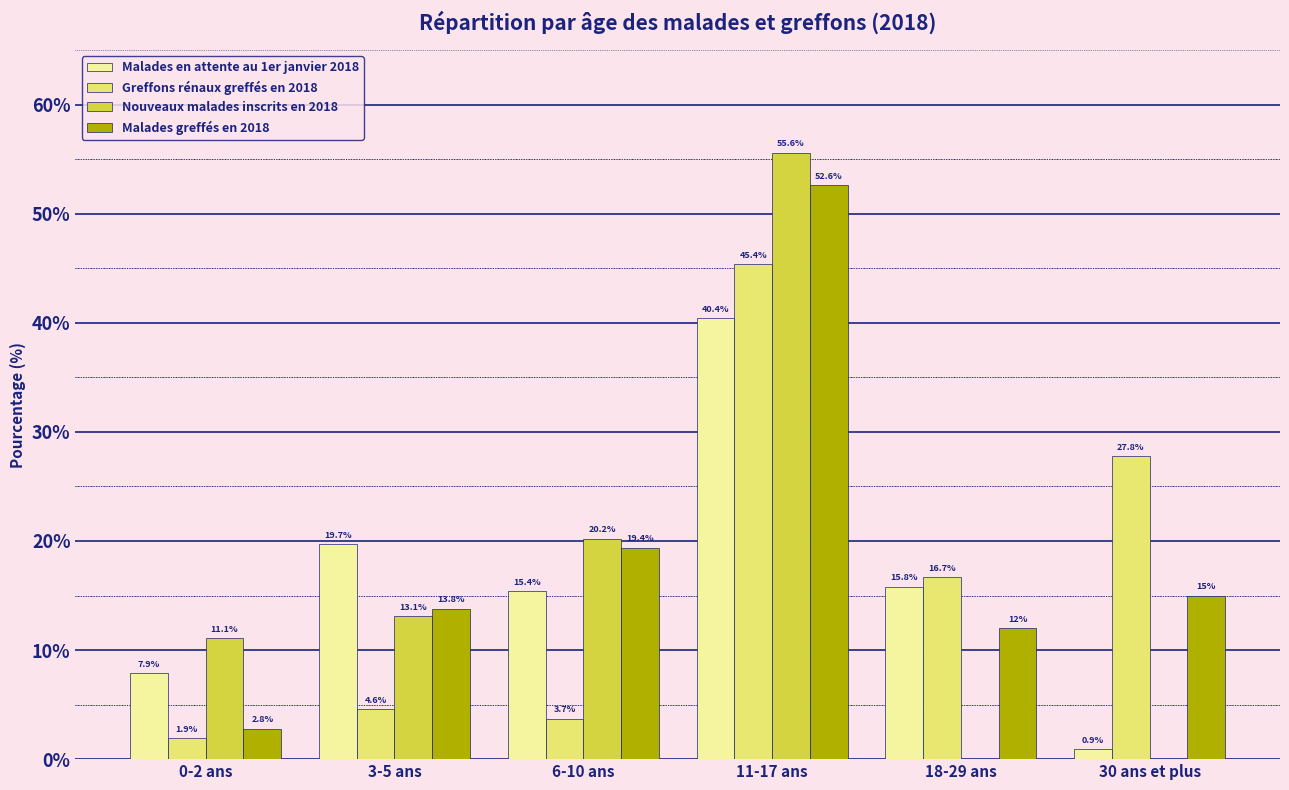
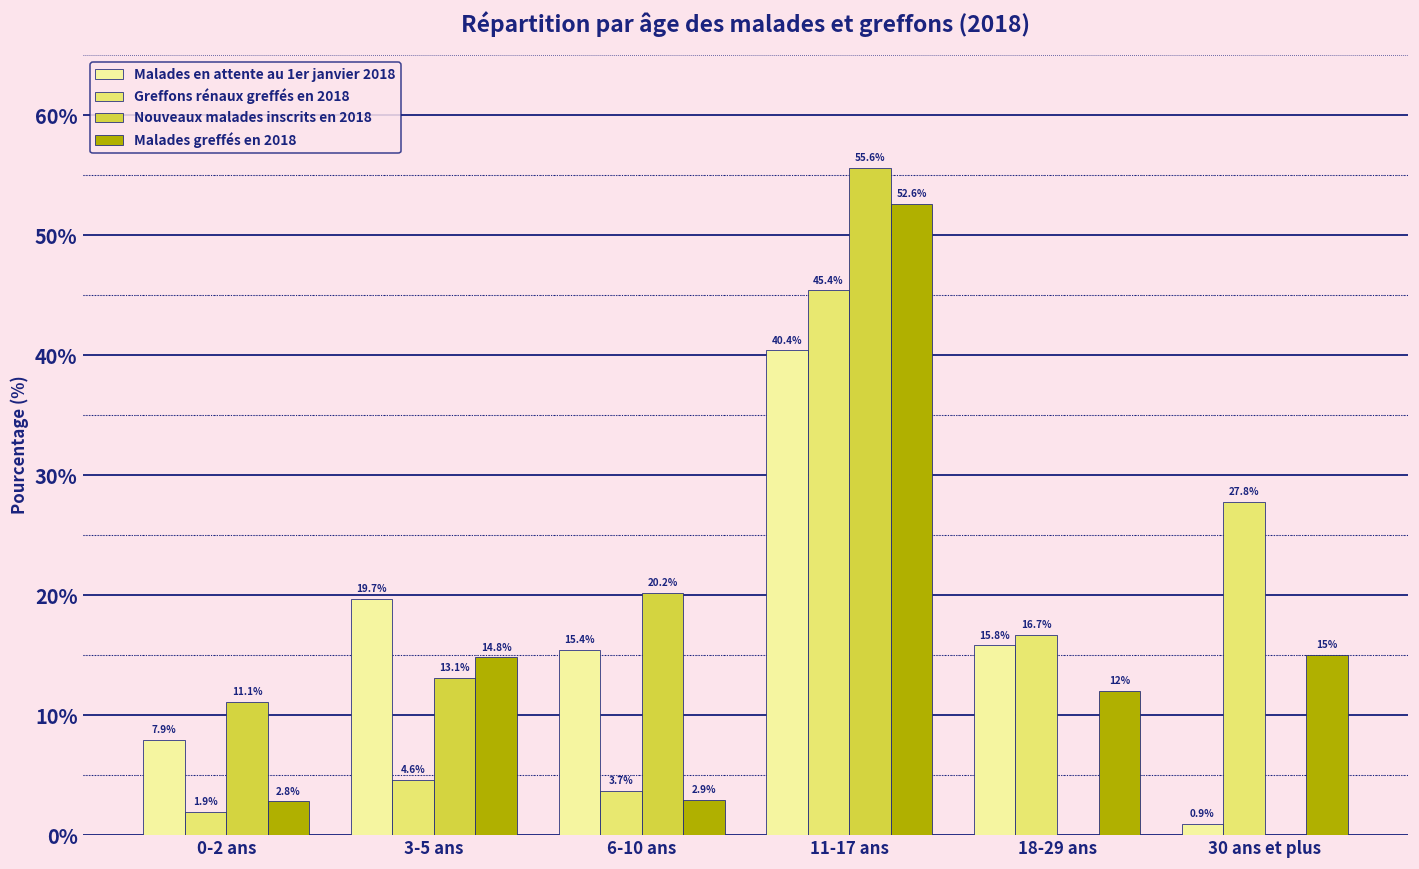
Malades greffés en 2018, 3-5 ans: 13.8% -> 14.8%
Malades greffés en 2018, 6-10 ans: 19.4% -> 2.9%
